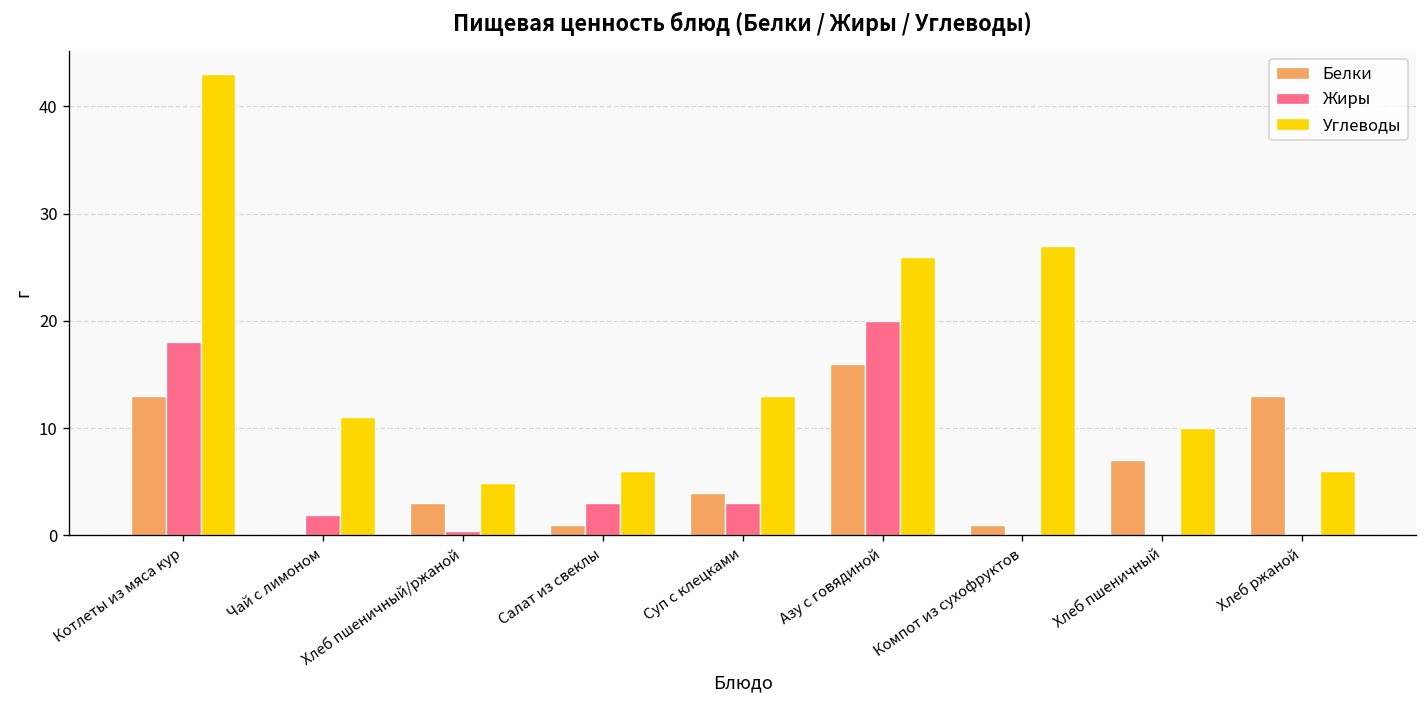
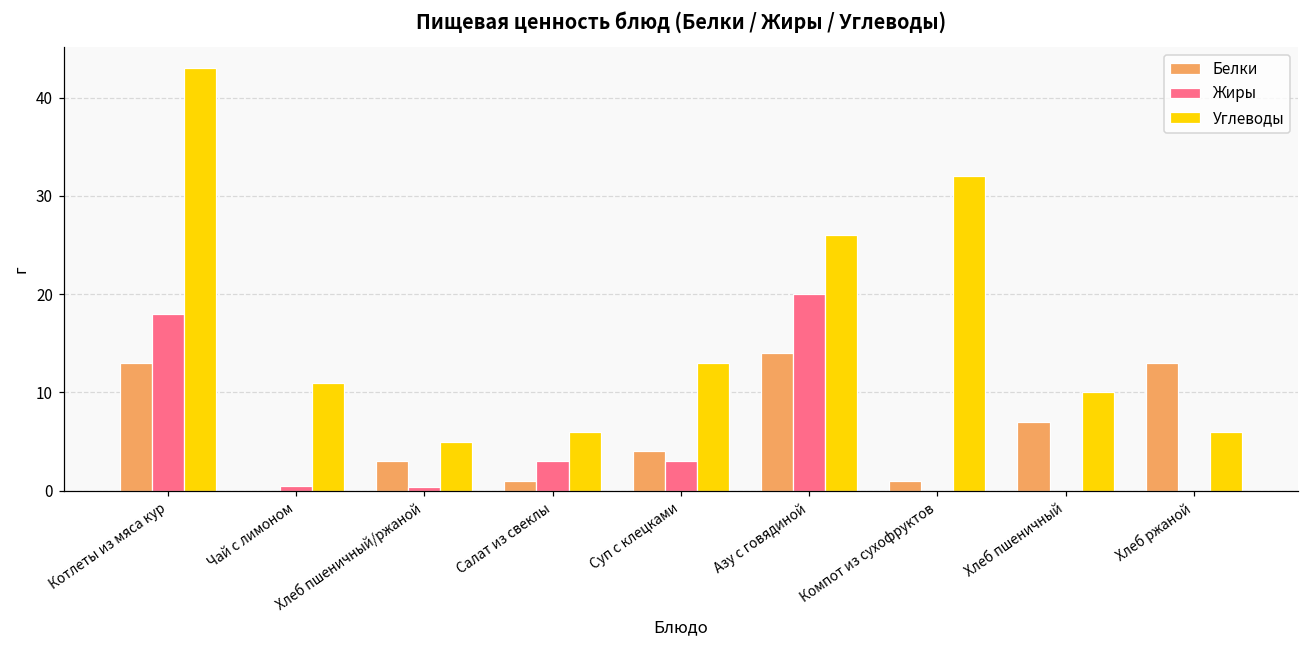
Жиры, Чай с лимоном: 2 -> 0
Белки, Азу с говядиной: 16 -> 14
Углеводы, Компот из сухофруктов: 27 -> 32
